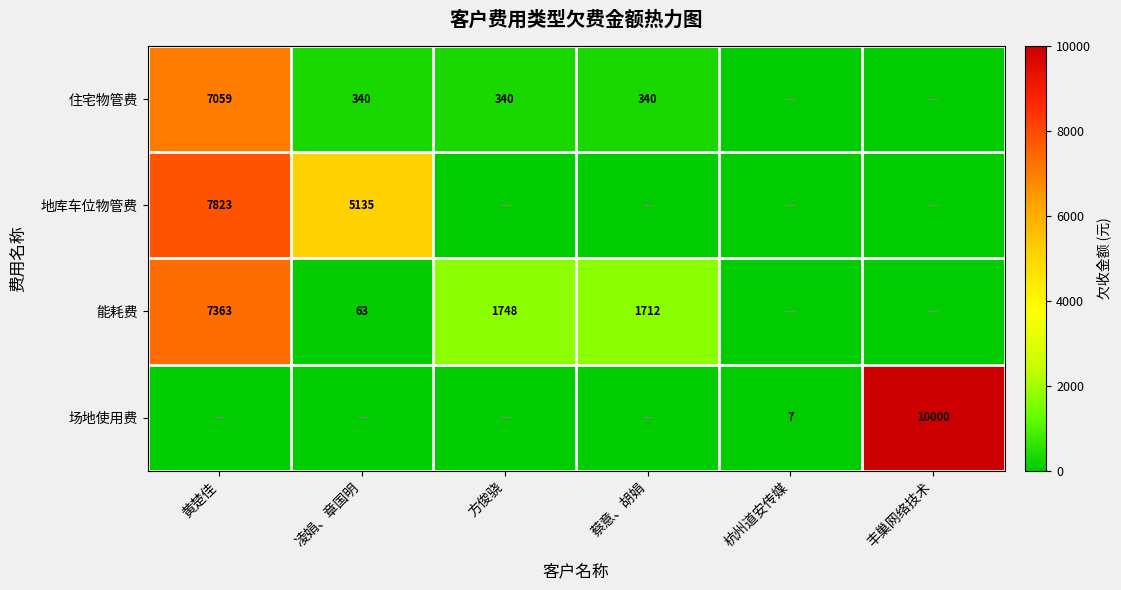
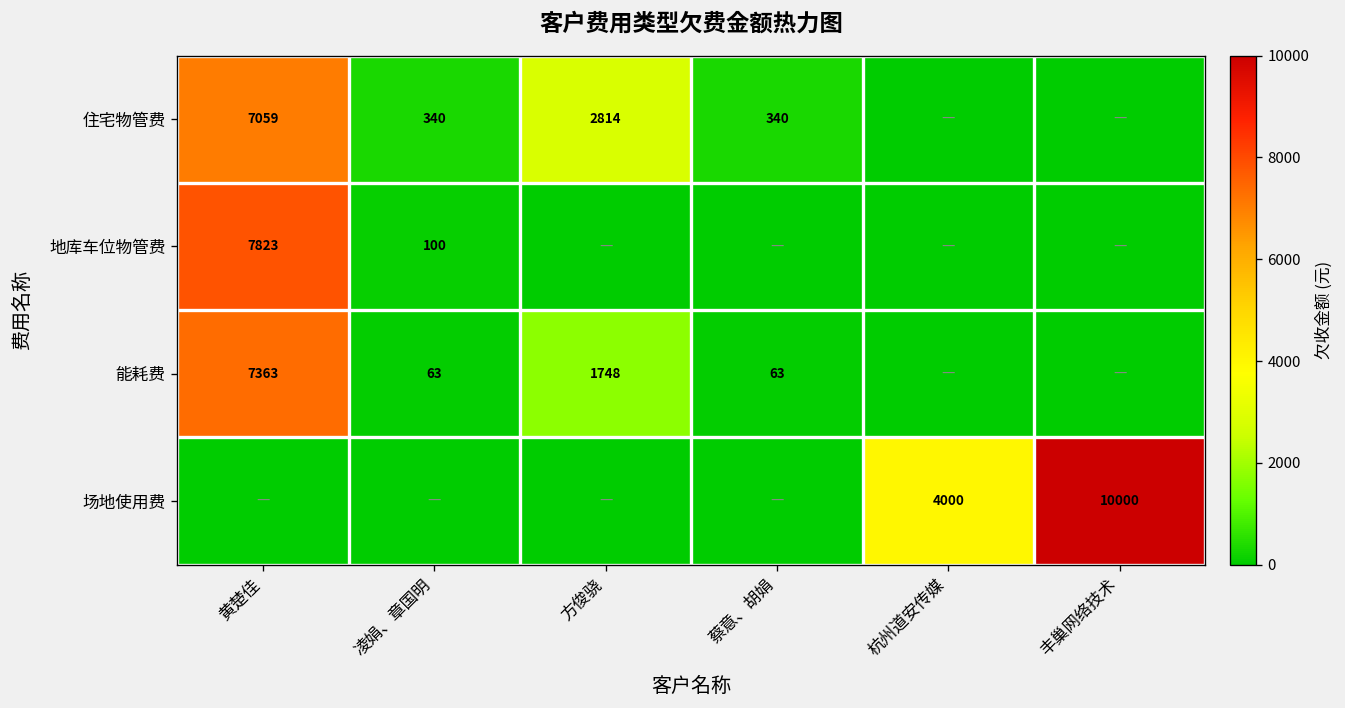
住宅物管费, 方俊骁: 340 -> 2814
地库车位物管费, 凌娟、章国明: 5135 -> 100
能耗费, 蔡意、胡娟: 1712 -> 63
场地使用费, 杭州道安传媒: 7 -> 4000
